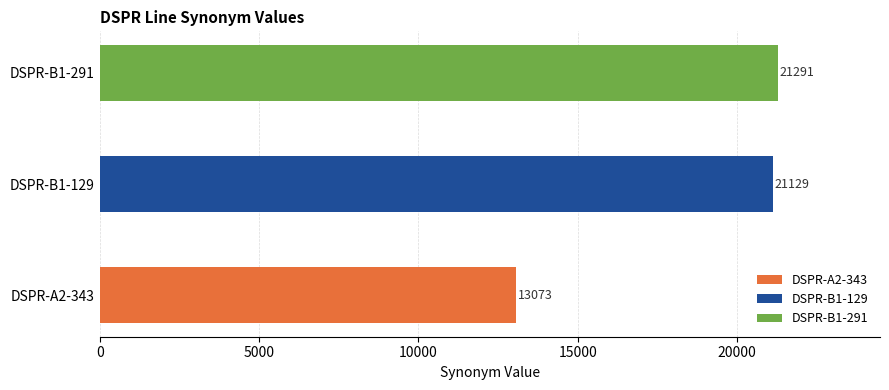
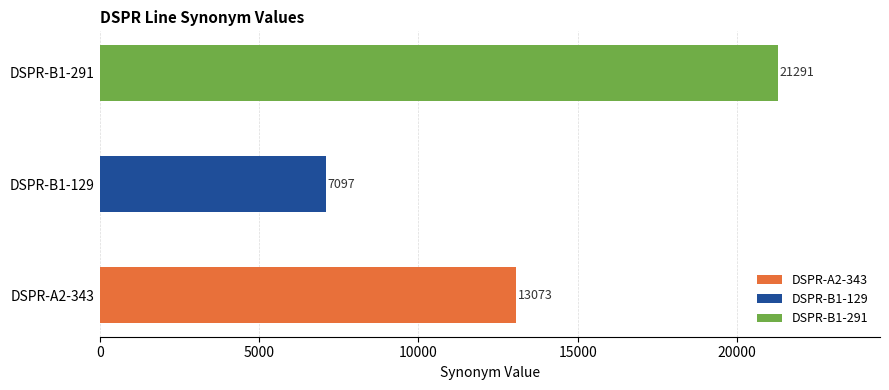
DSPR-B1-129: 21129 -> 7097
